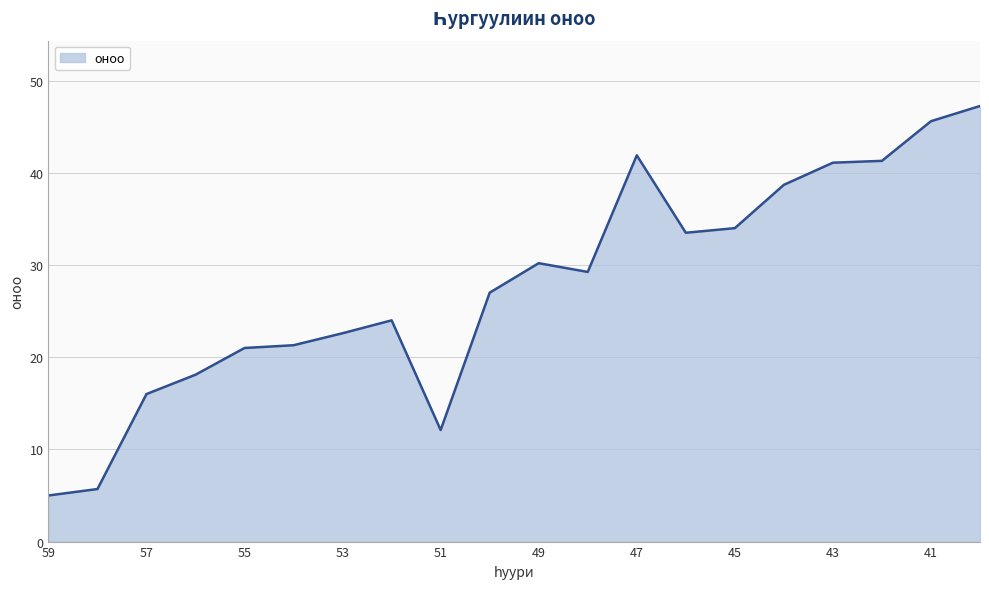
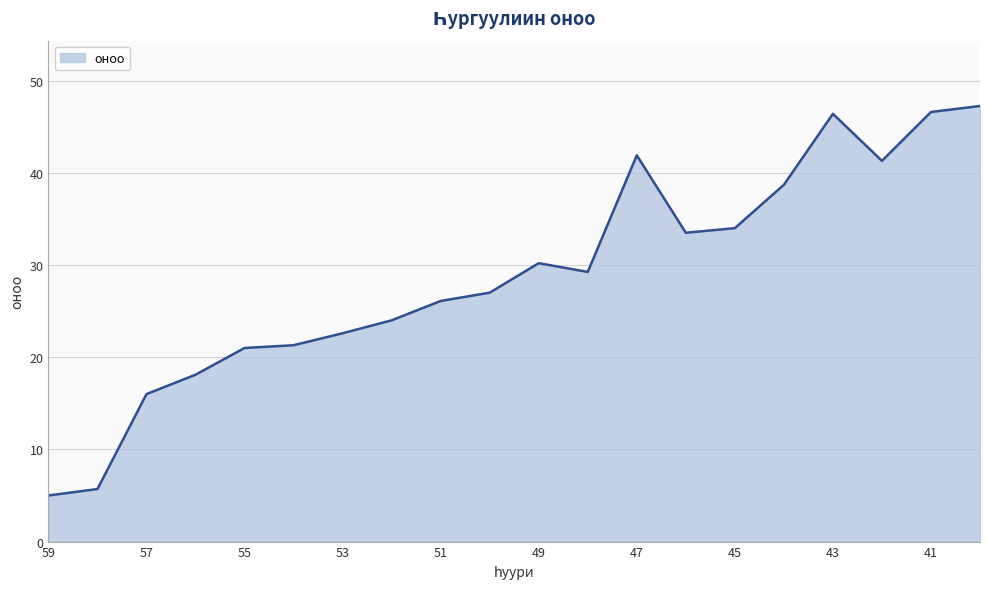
51: 12 -> 26
43: 41 -> 46
41: 46 -> 47
